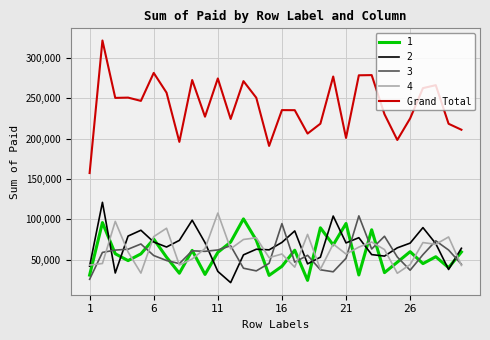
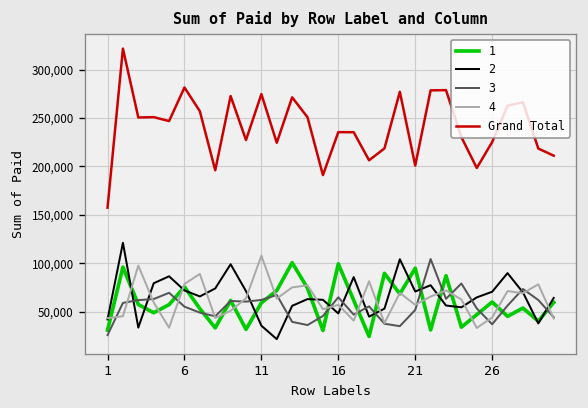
1, 16: 40,000 -> 100,000
2, 16: 70,000 -> 50,000
3, 16: 90,000 -> 60,000
